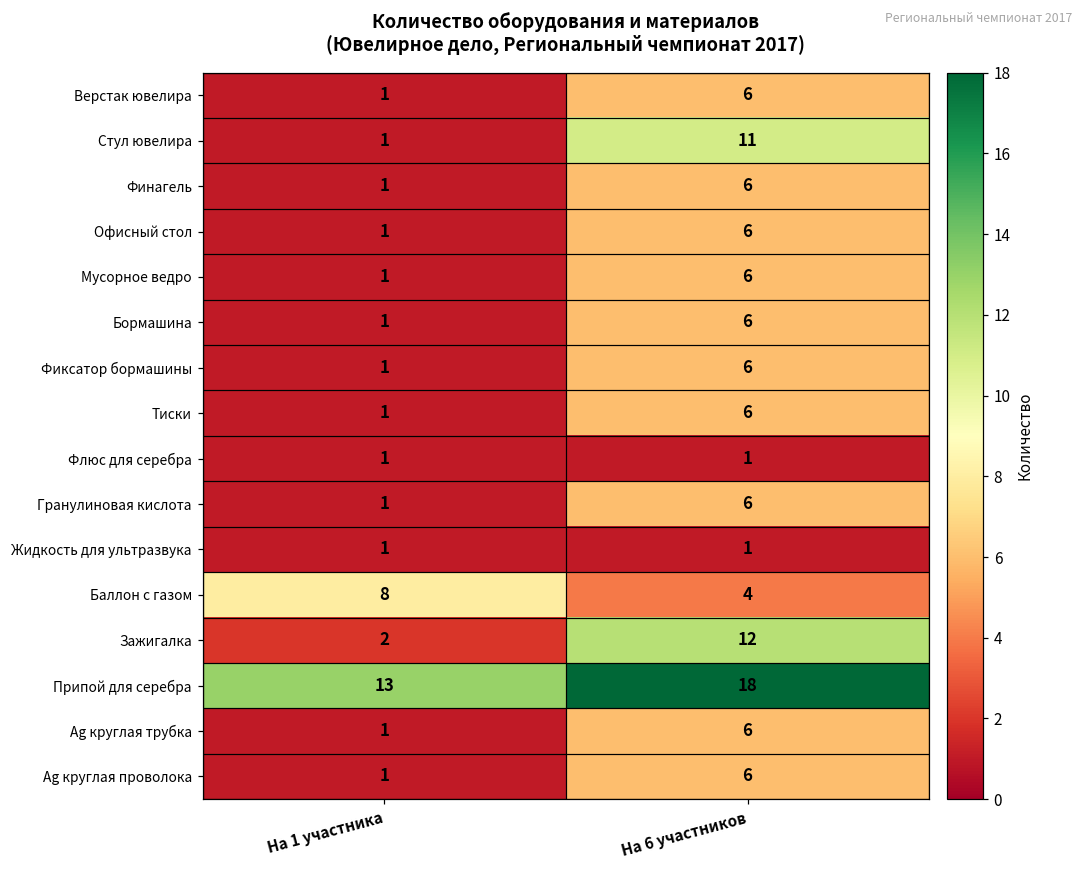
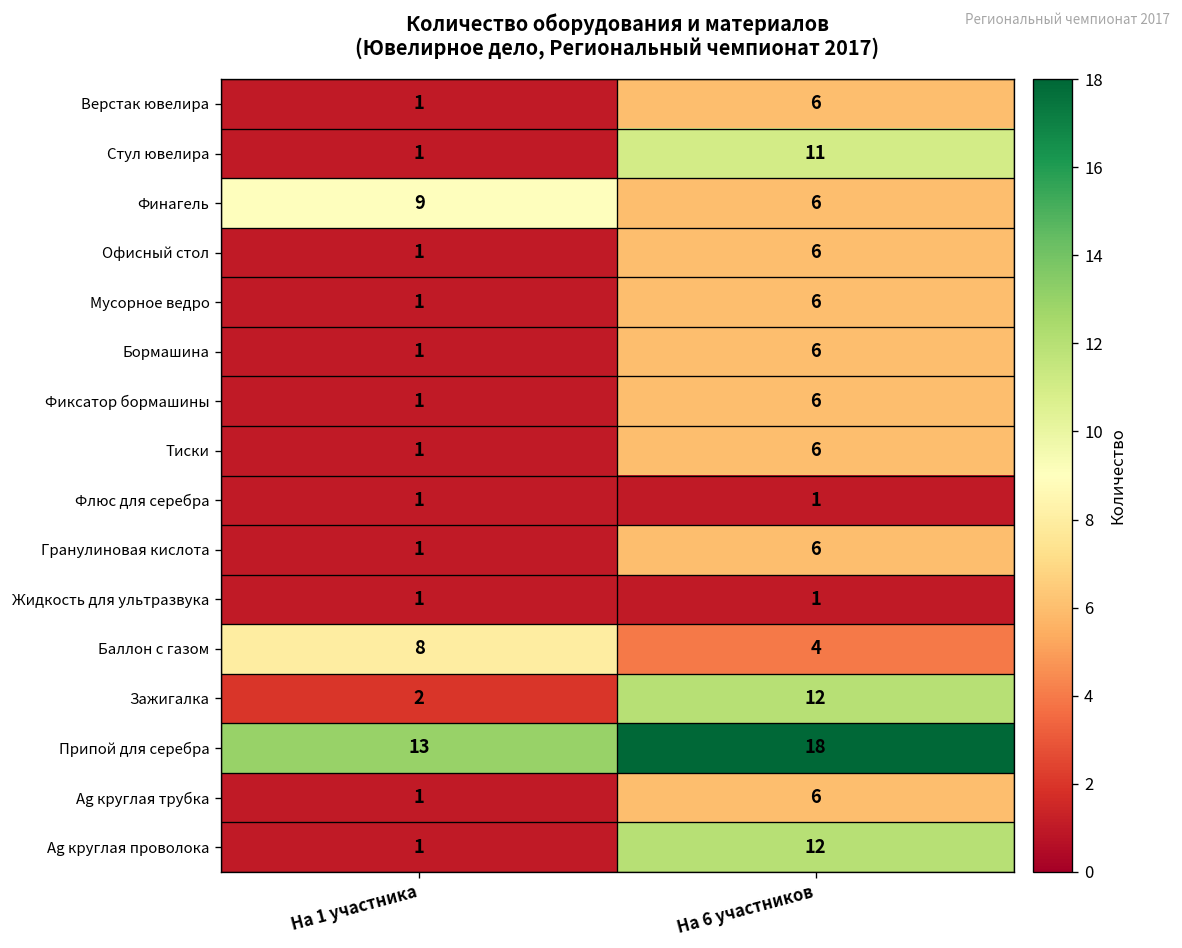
Финагель, На 1 участника: 1 -> 9
Ag круглая проволока, На 6 участников: 6 -> 12
